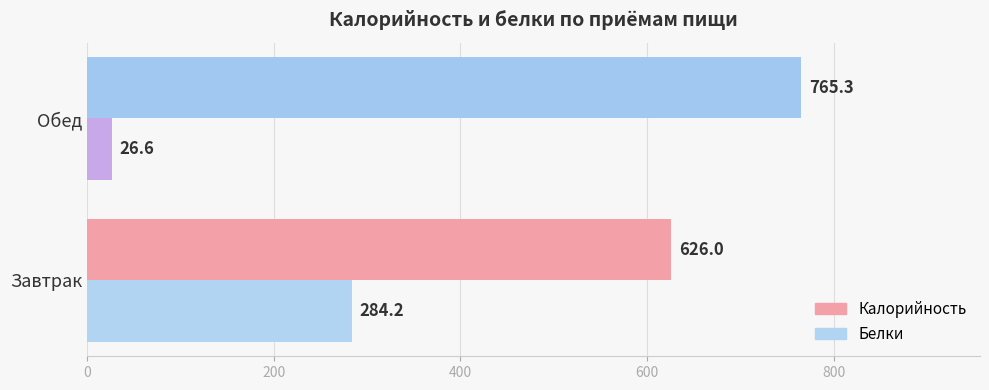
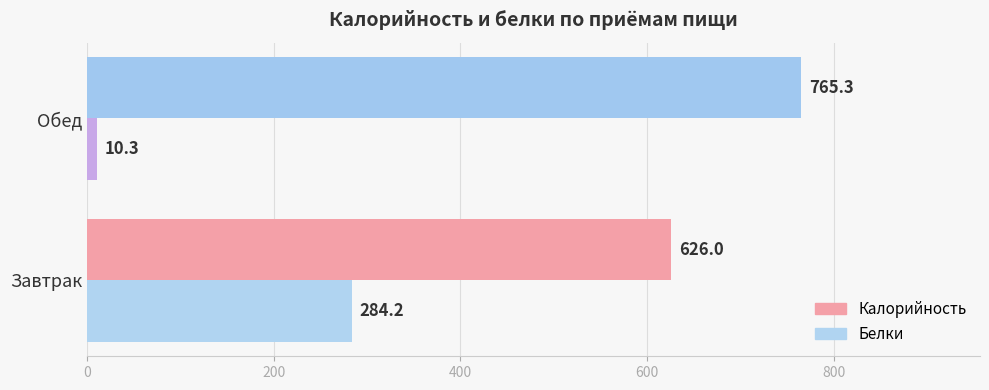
Белки, Обед: 26.6 -> 10.3
